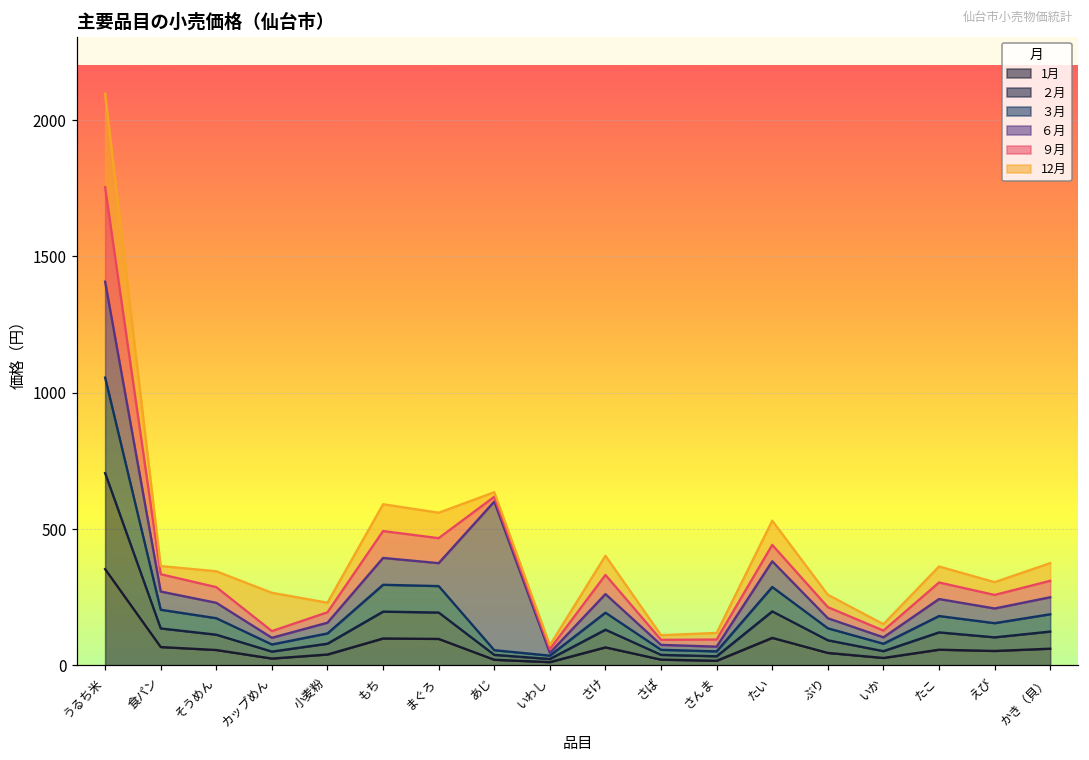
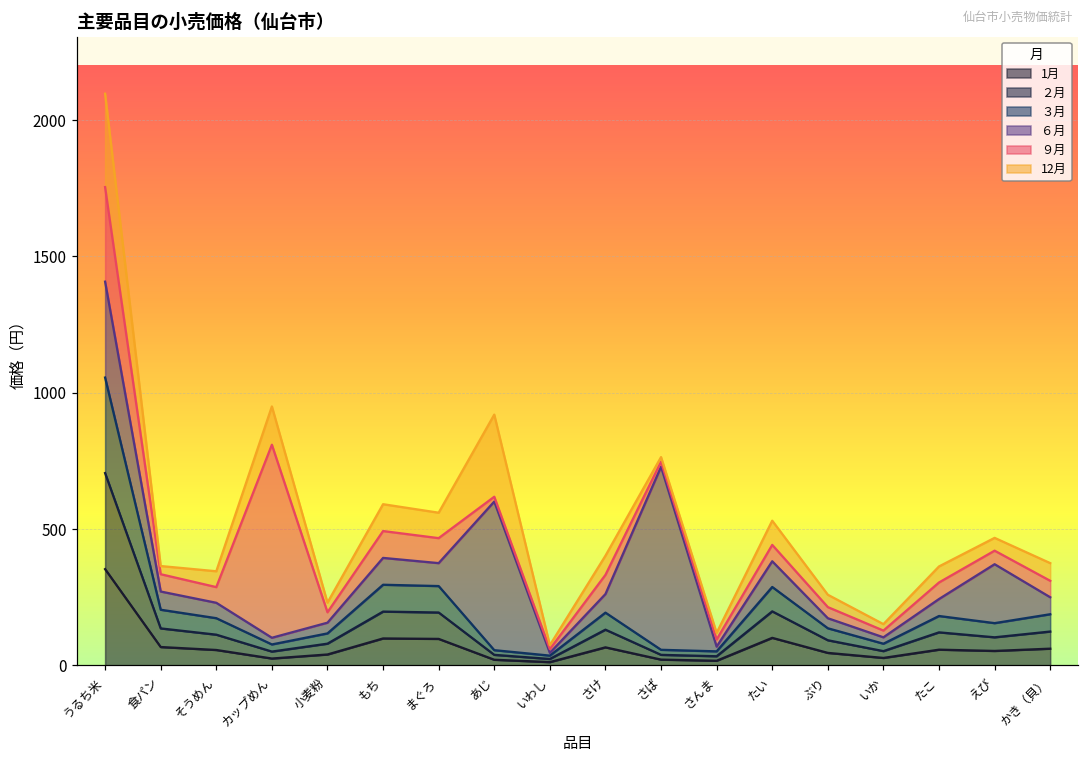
９月, カップめん: 20 -> 710
12月, あじ: 20 -> 300
６月, さば: 20 -> 670
６月, えび: 50 -> 220
